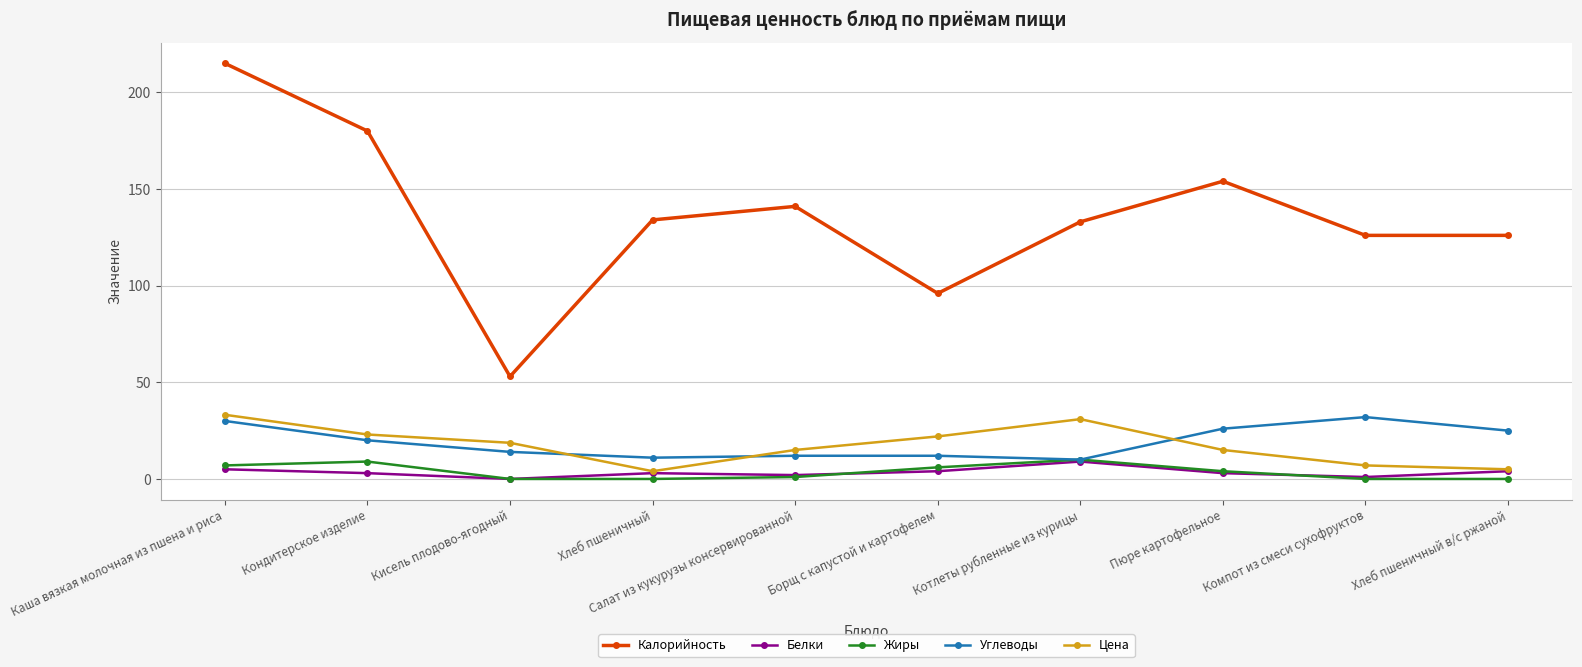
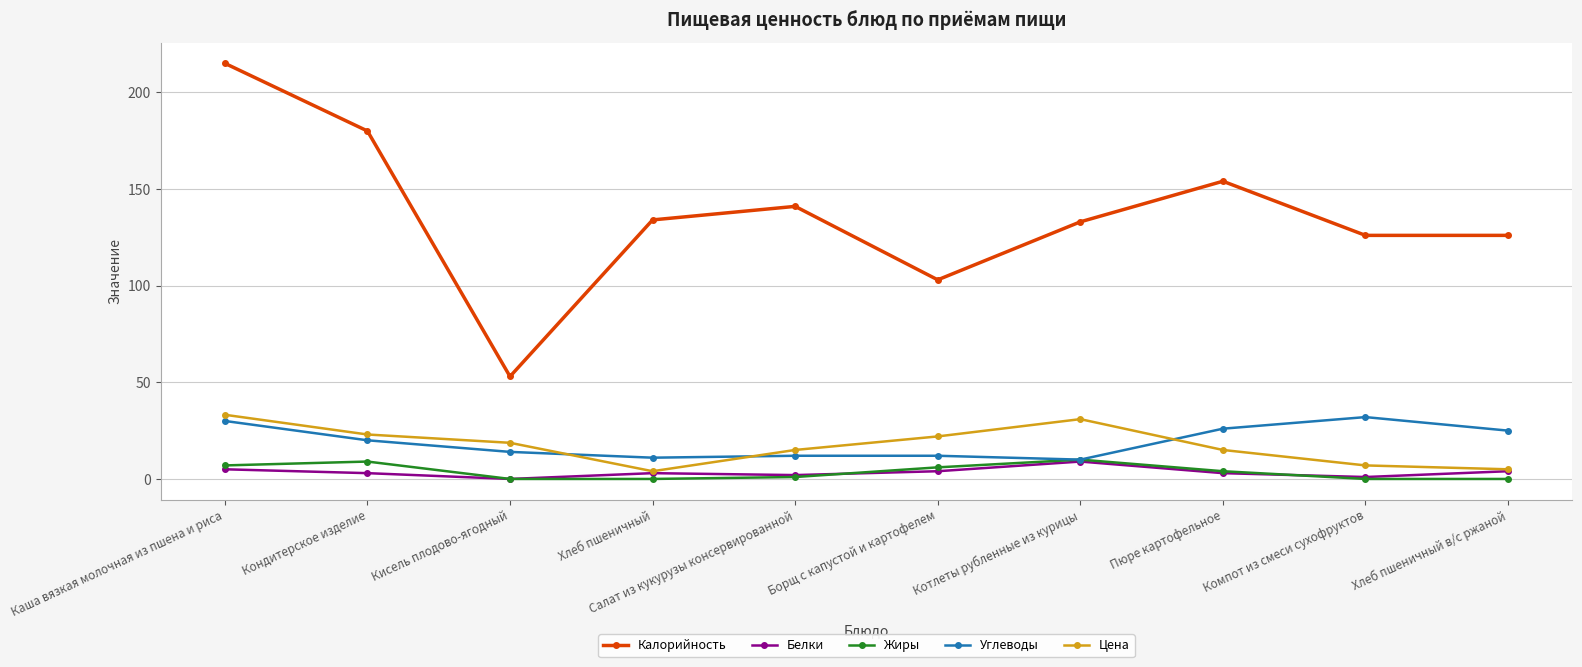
Калорийность, Борщ с капустой и картофелем: 96 -> 103
